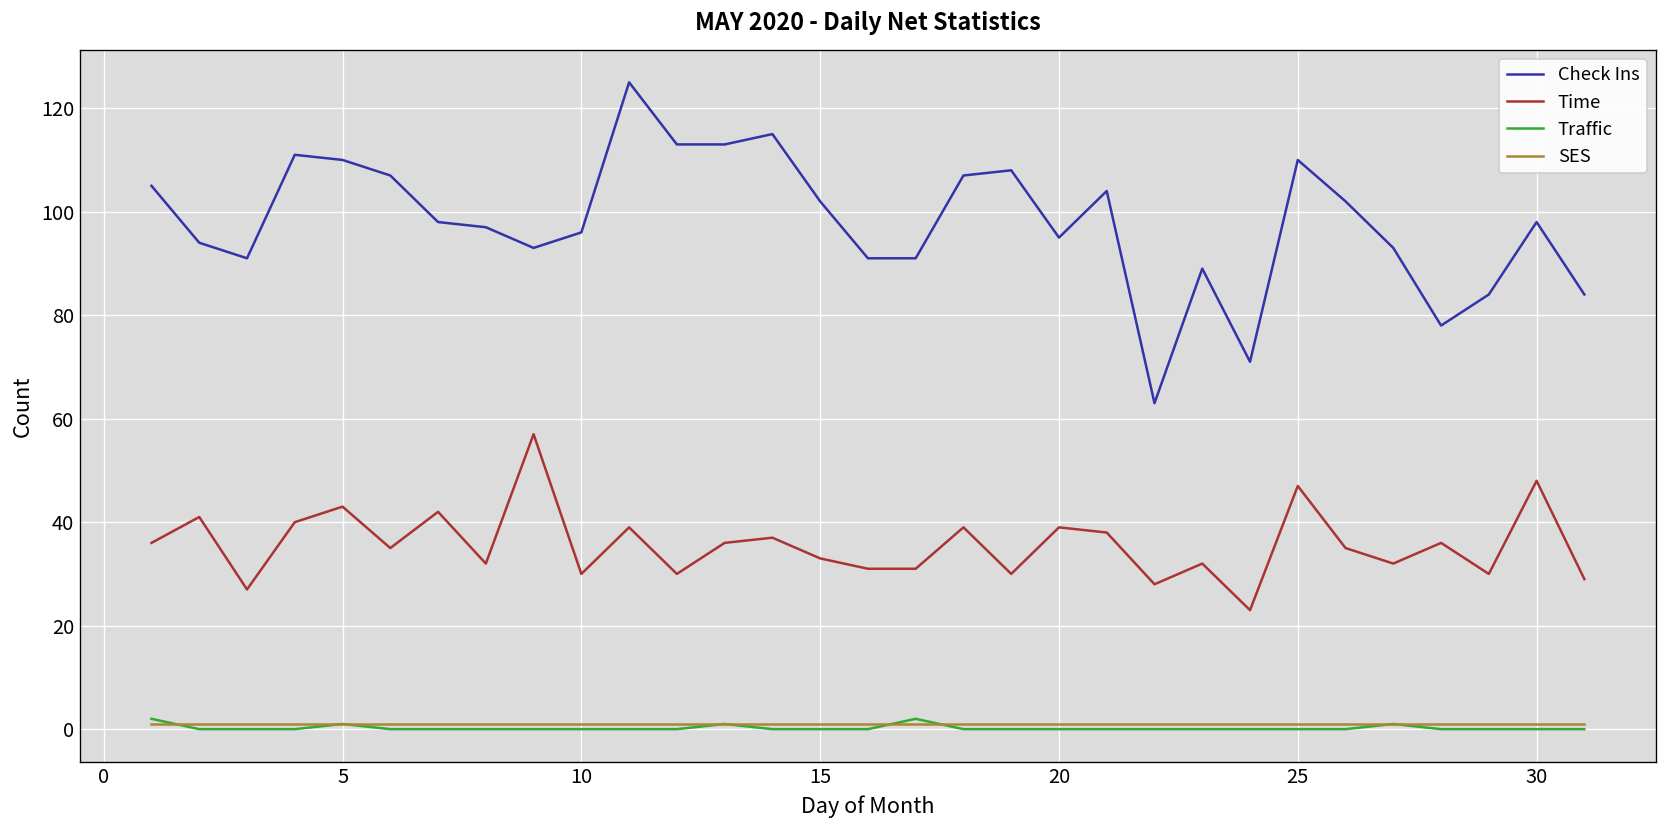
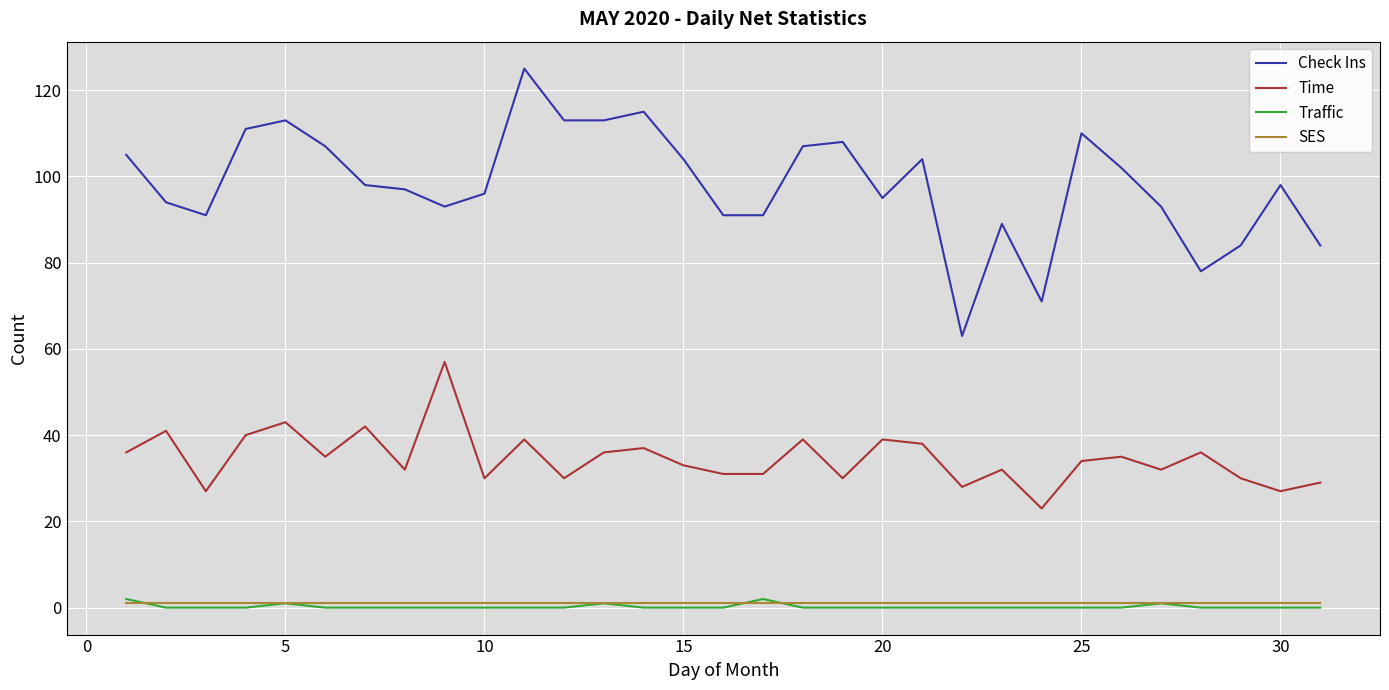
Check Ins, 5: 110 -> 113
Check Ins, 15: 102 -> 104
Time, 25: 47 -> 34
Time, 30: 48 -> 27
